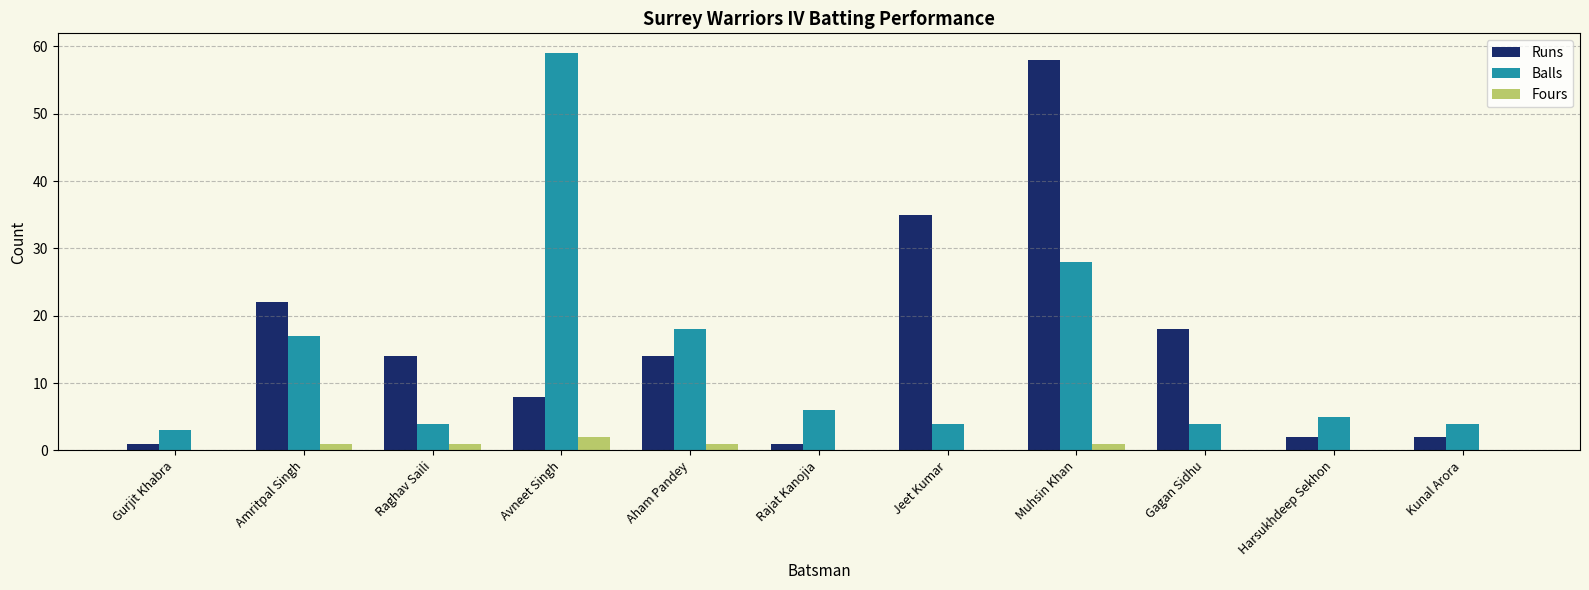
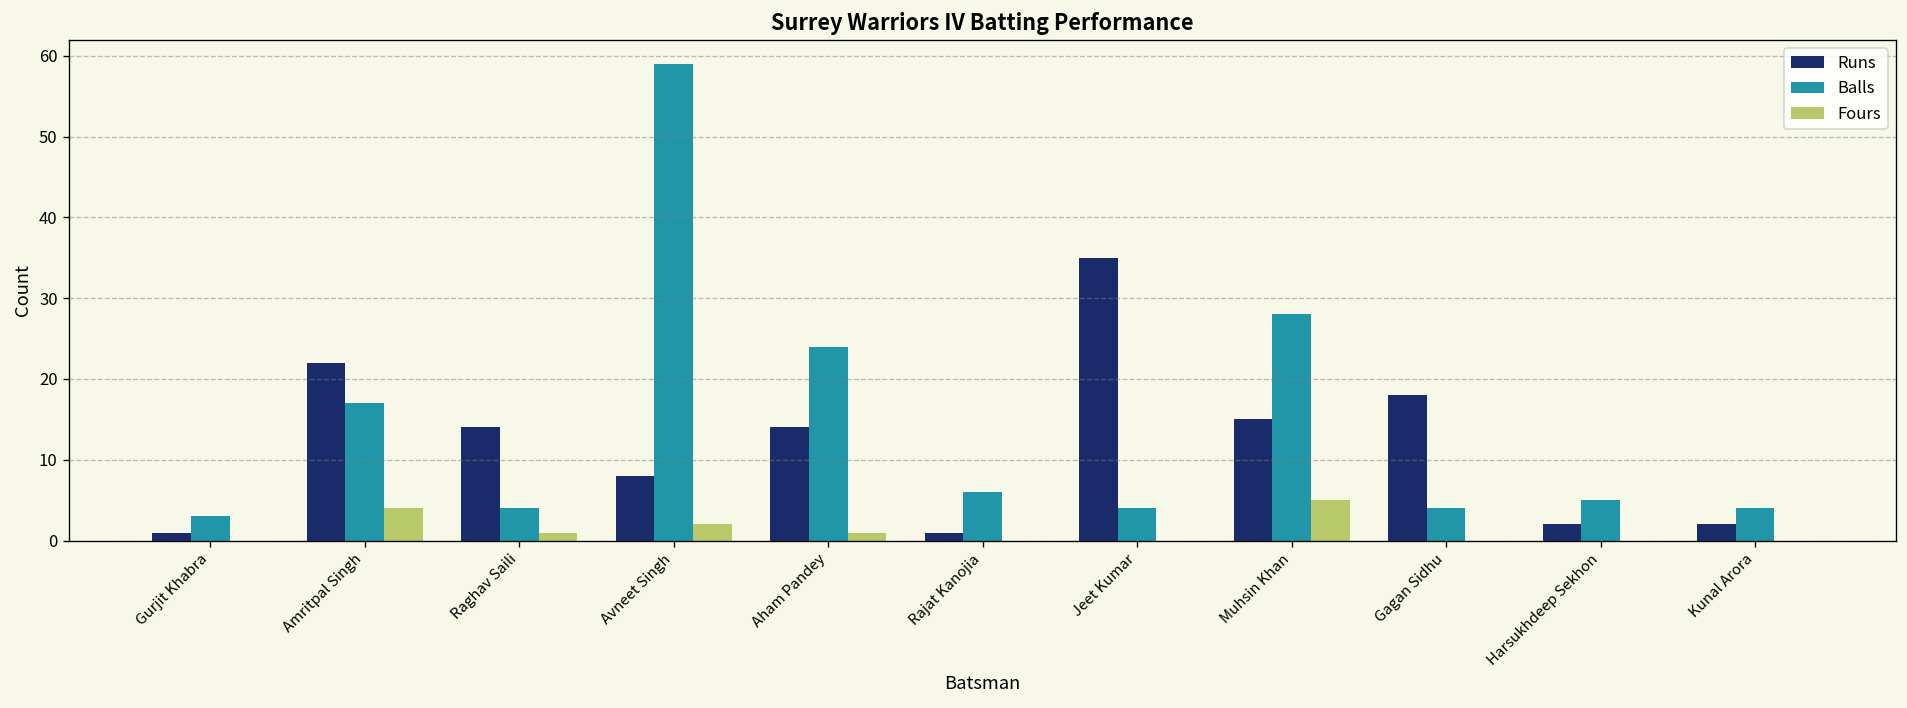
Fours, Amritpal Singh: 1 -> 4
Balls, Aham Pandey: 18 -> 24
Runs, Muhsin Khan: 58 -> 15
Fours, Muhsin Khan: 1 -> 5
